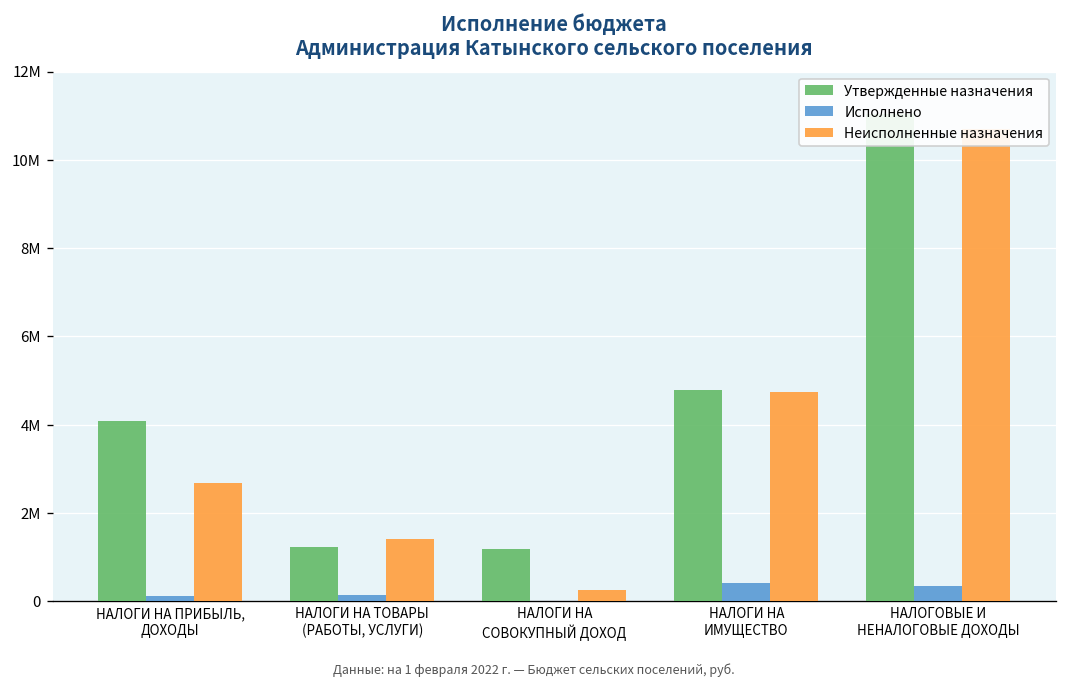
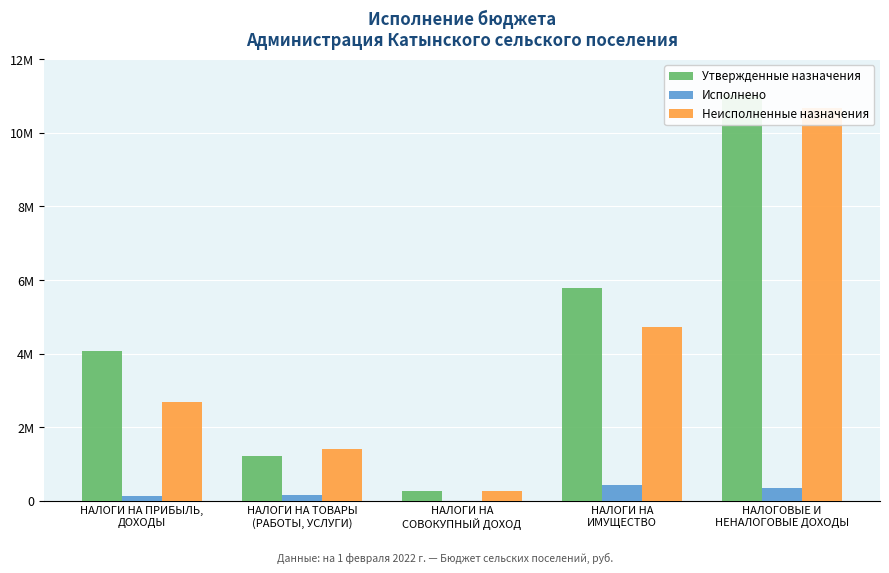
Утвержденные назначения, НАЛОГИ НА СОВОКУПНЫЙ ДОХОД: 1200000 -> 300000
Утвержденные назначения, НАЛОГИ НА ИМУЩЕСТВО: 4800000 -> 5800000
